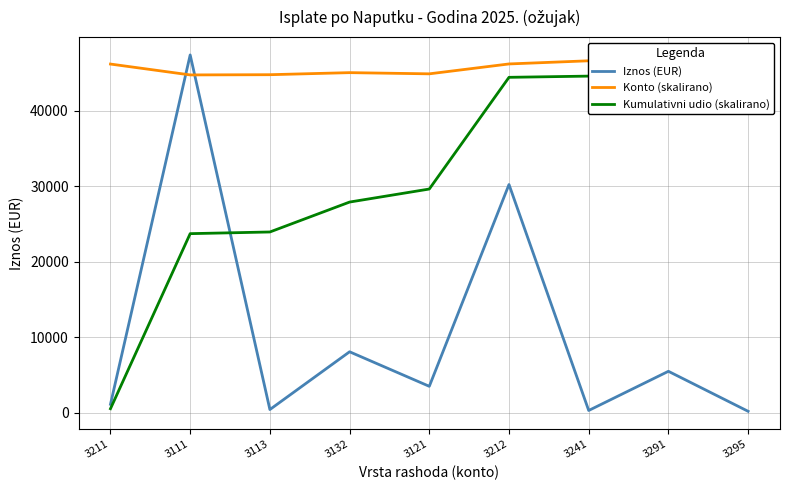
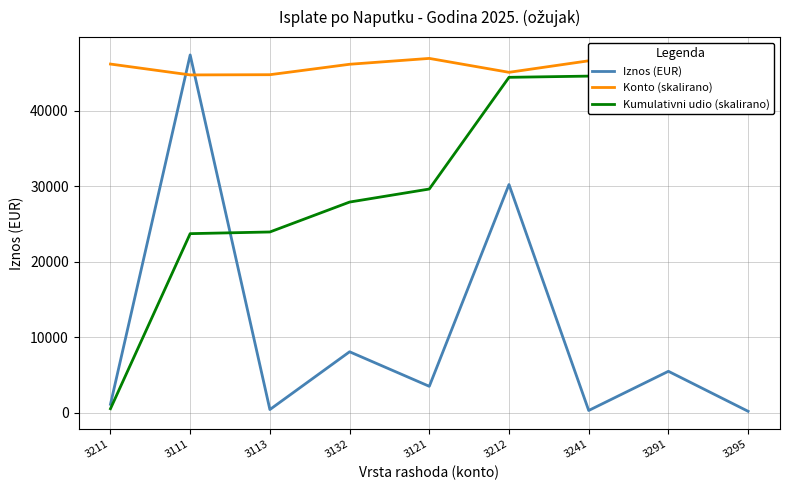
Konto (skalirano), 3132: 45000 -> 46000
Konto (skalirano), 3121: 45000 -> 47000
Konto (skalirano), 3212: 46000 -> 45000
